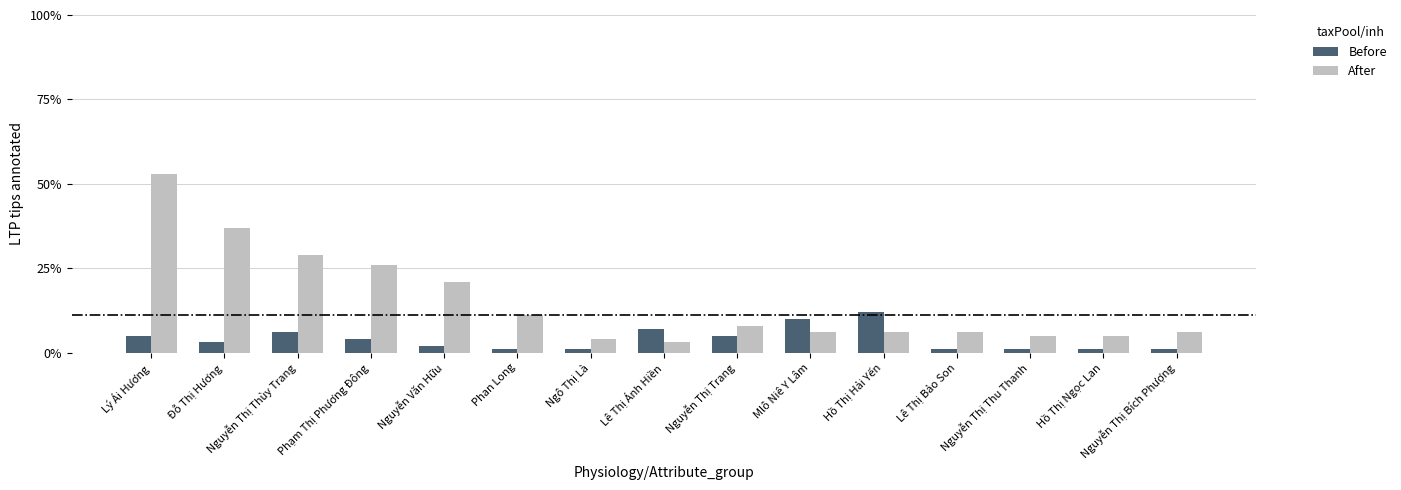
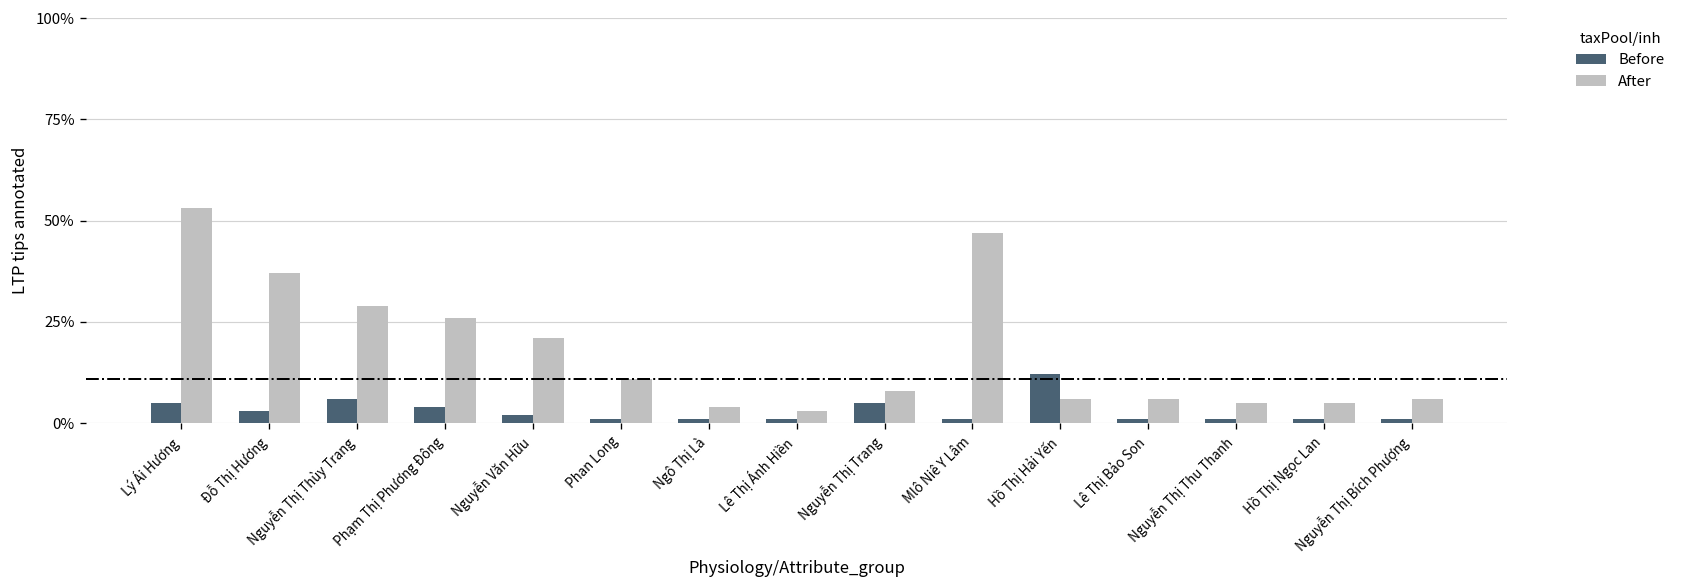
Before, Lê Thị Ánh Hiền: 7% -> 1%
Before, Mlô Niê Y Lâm: 10% -> 1%
After, Mlô Niê Y Lâm: 6% -> 47%
